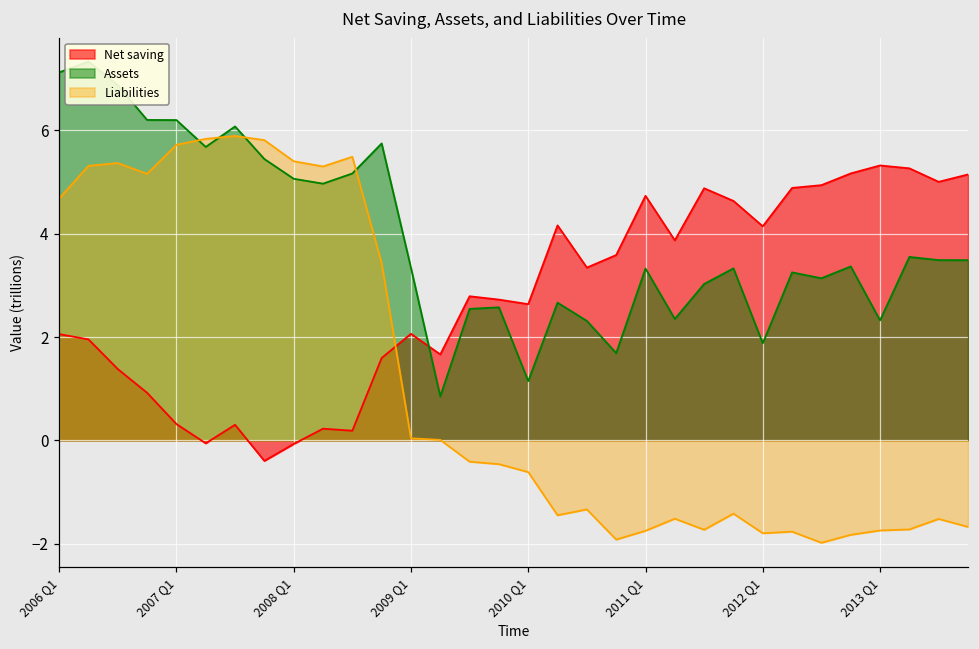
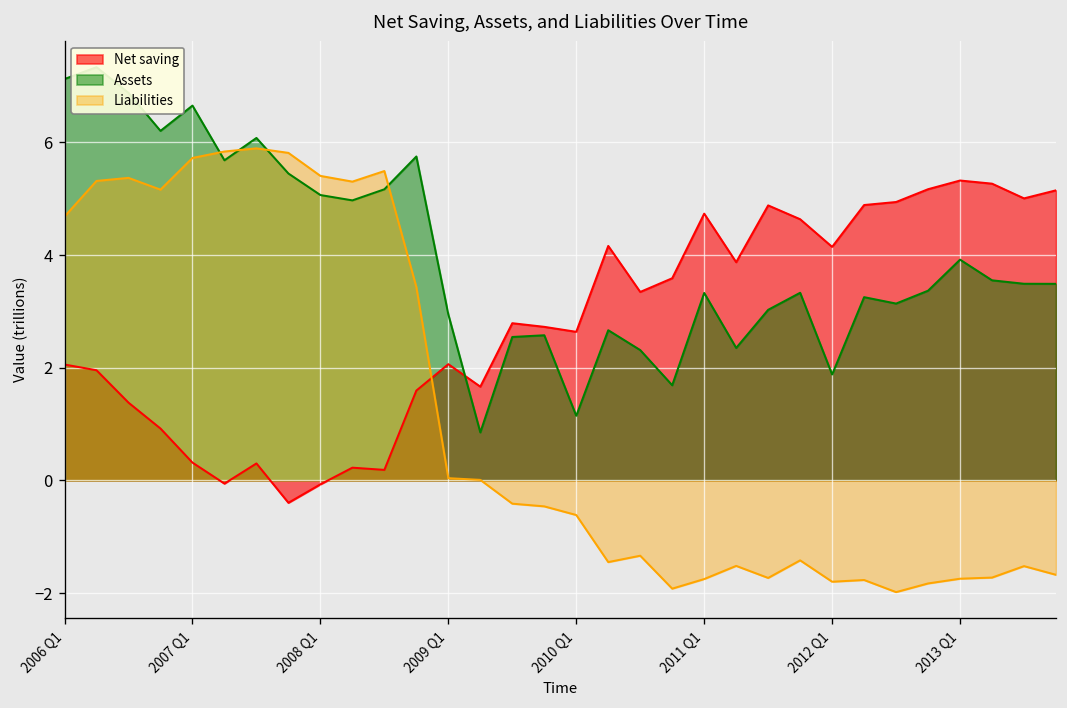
Assets, 2007 Q1: 6.2 -> 6.7
Assets, 2009 Q1: 3.3 -> 2.9
Assets, 2013 Q1: 2.3 -> 3.9
